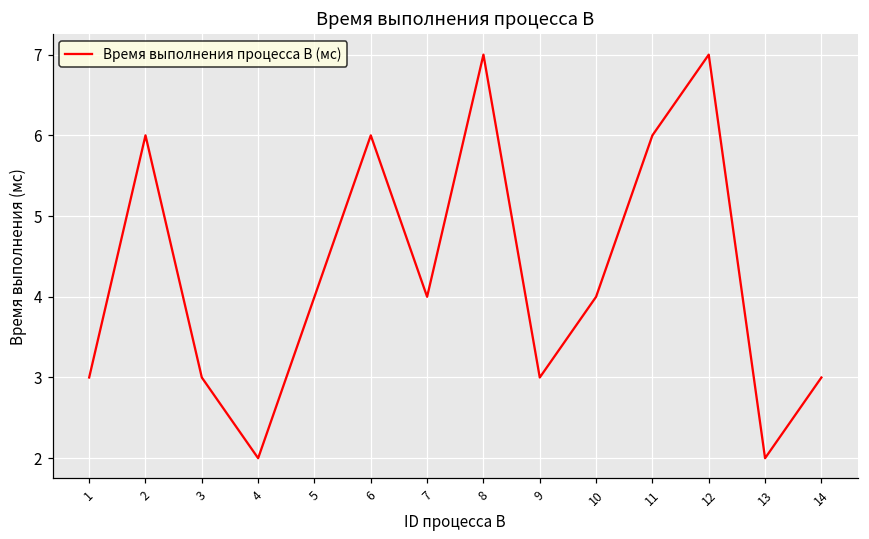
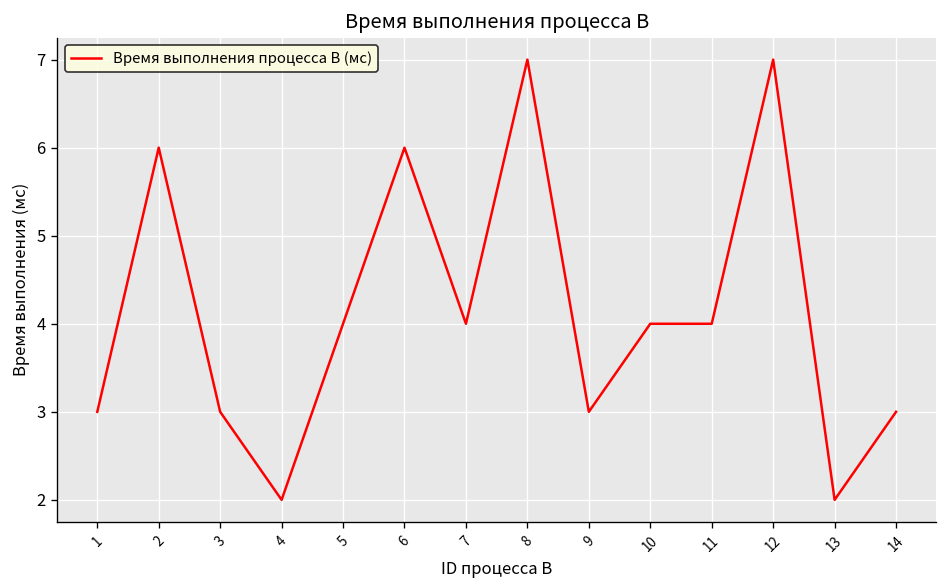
11: 6 -> 4
